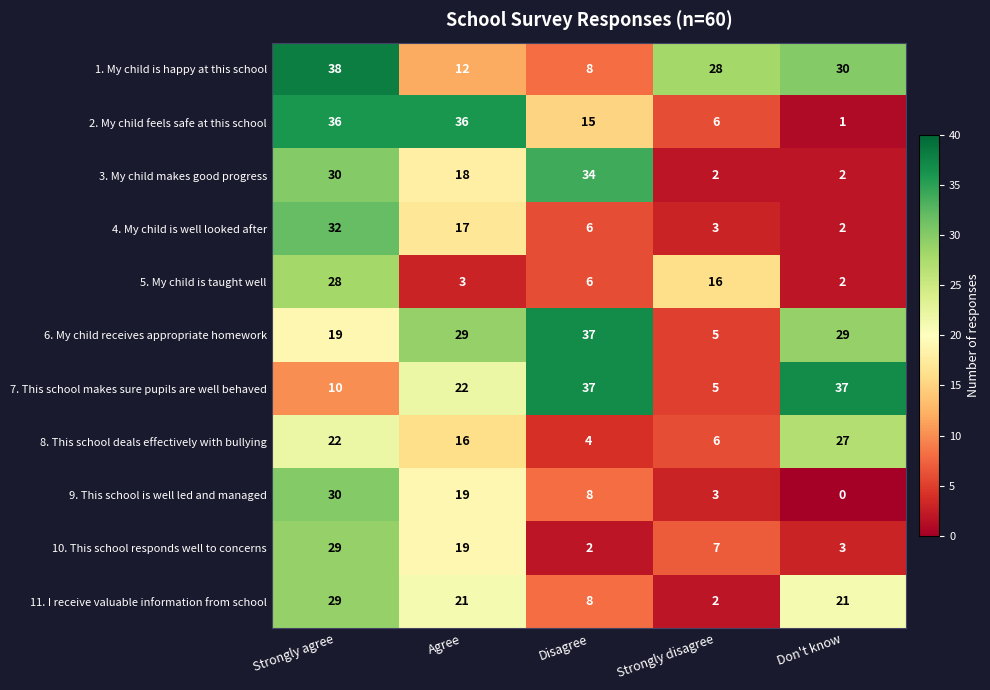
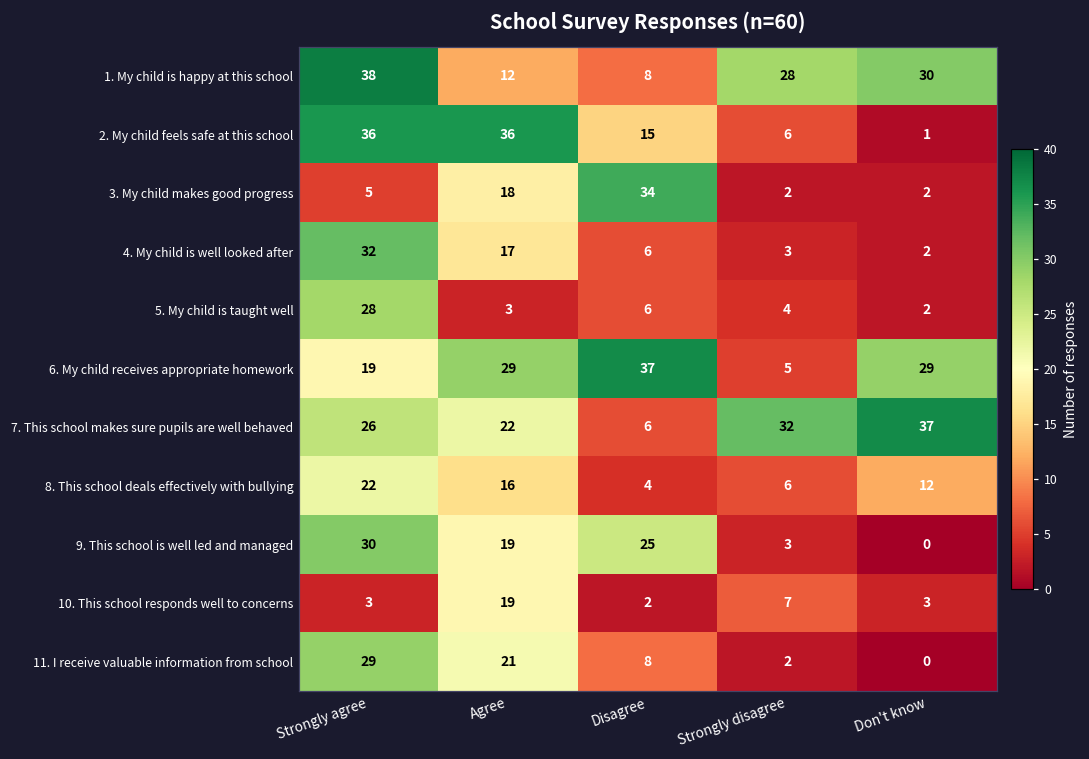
3. My child makes good progress, Strongly agree: 30 -> 5
5. My child is taught well, Strongly disagree: 16 -> 4
7. This school makes sure pupils are well behaved, Strongly agree: 10 -> 26
7. This school makes sure pupils are well behaved, Disagree: 37 -> 6
7. This school makes sure pupils are well behaved, Strongly disagree: 5 -> 32
8. This school deals effectively with bullying, Don't know: 27 -> 12
9. This school is well led and managed, Disagree: 8 -> 25
10. This school responds well to concerns, Strongly agree: 29 -> 3
11. I receive valuable information from school, Don't know: 21 -> 0
